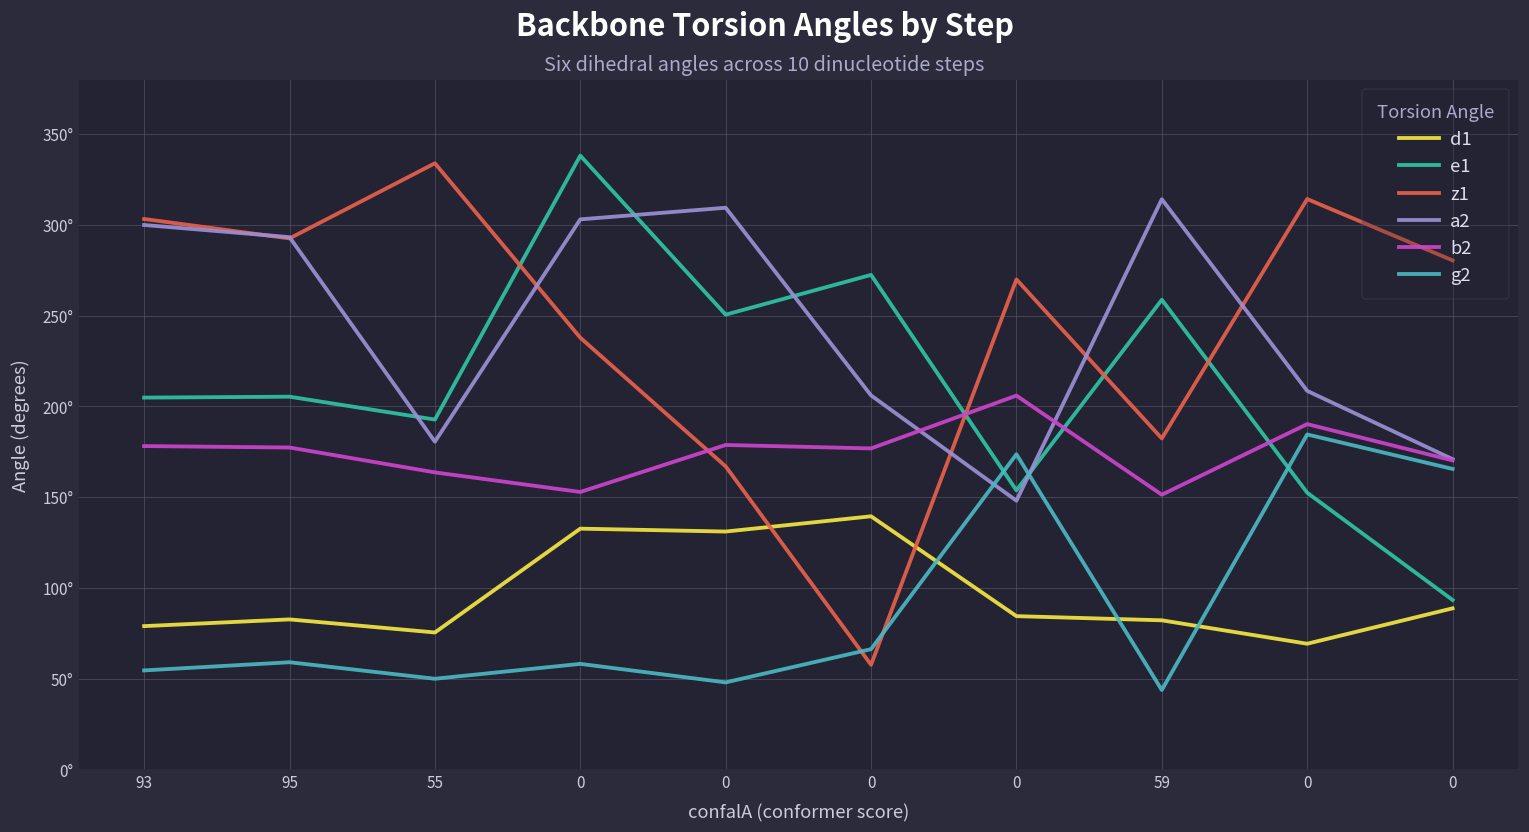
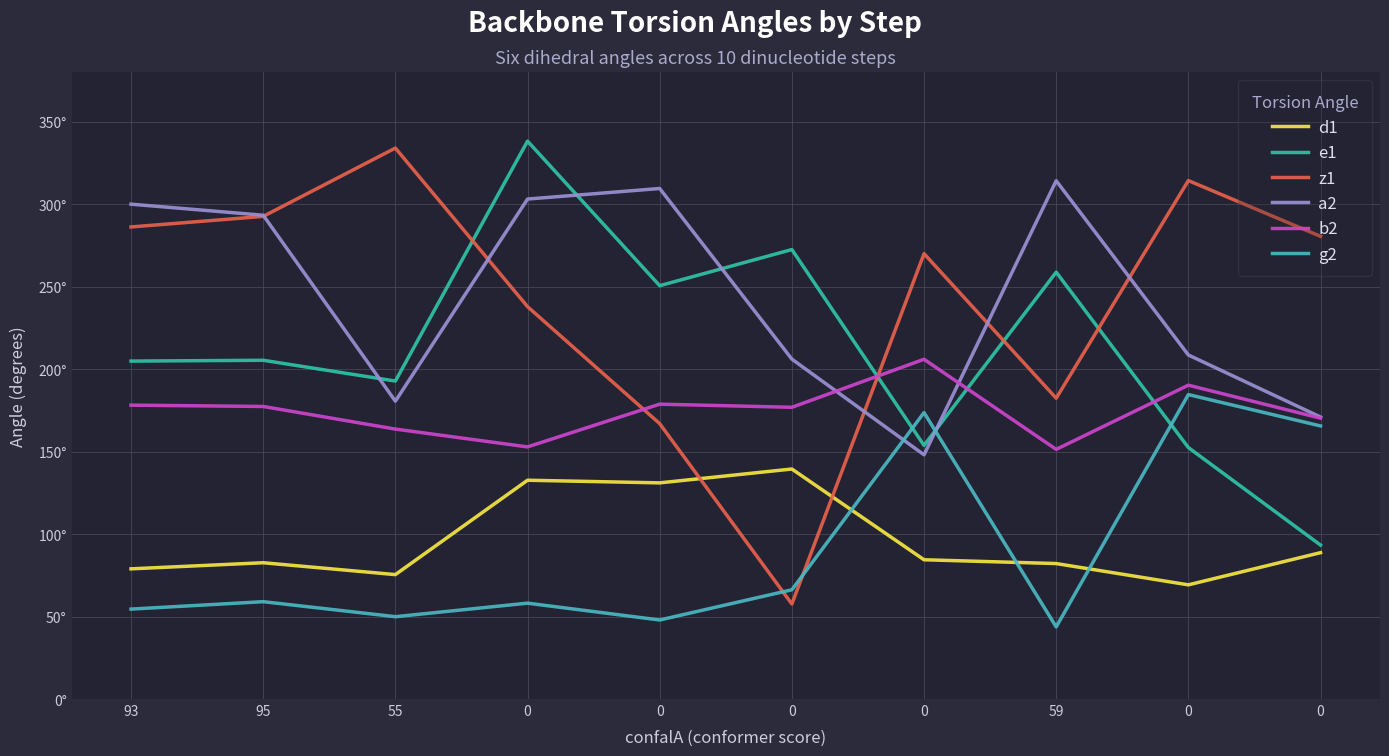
z1, 93: 303° -> 286°
